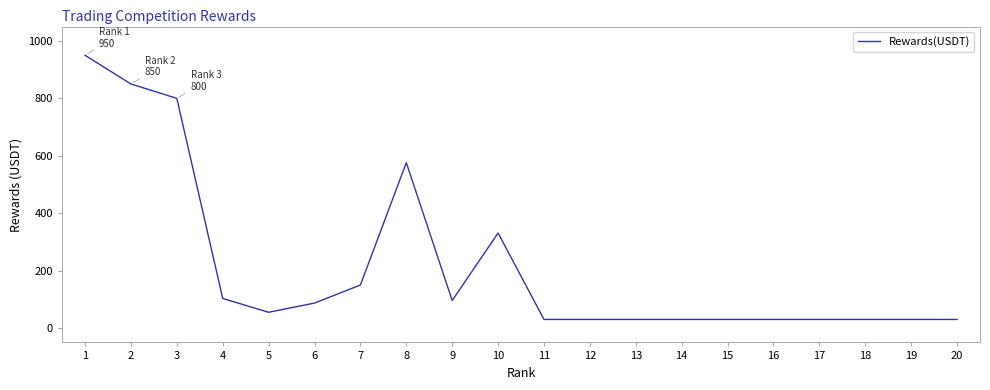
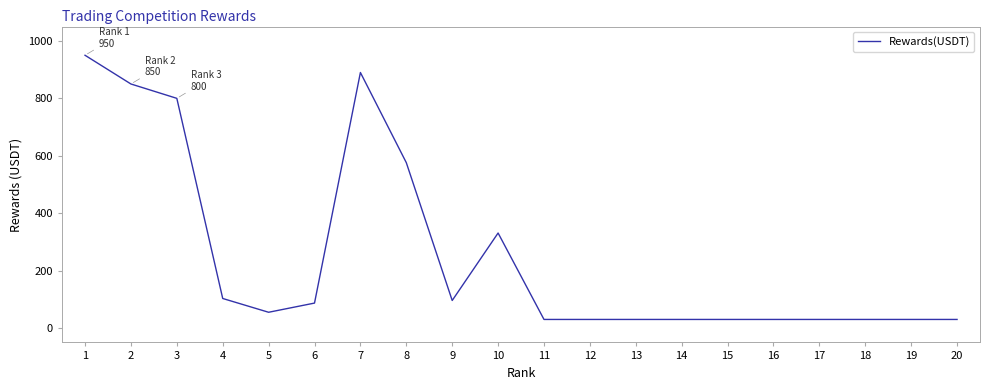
7: 150 -> 890
